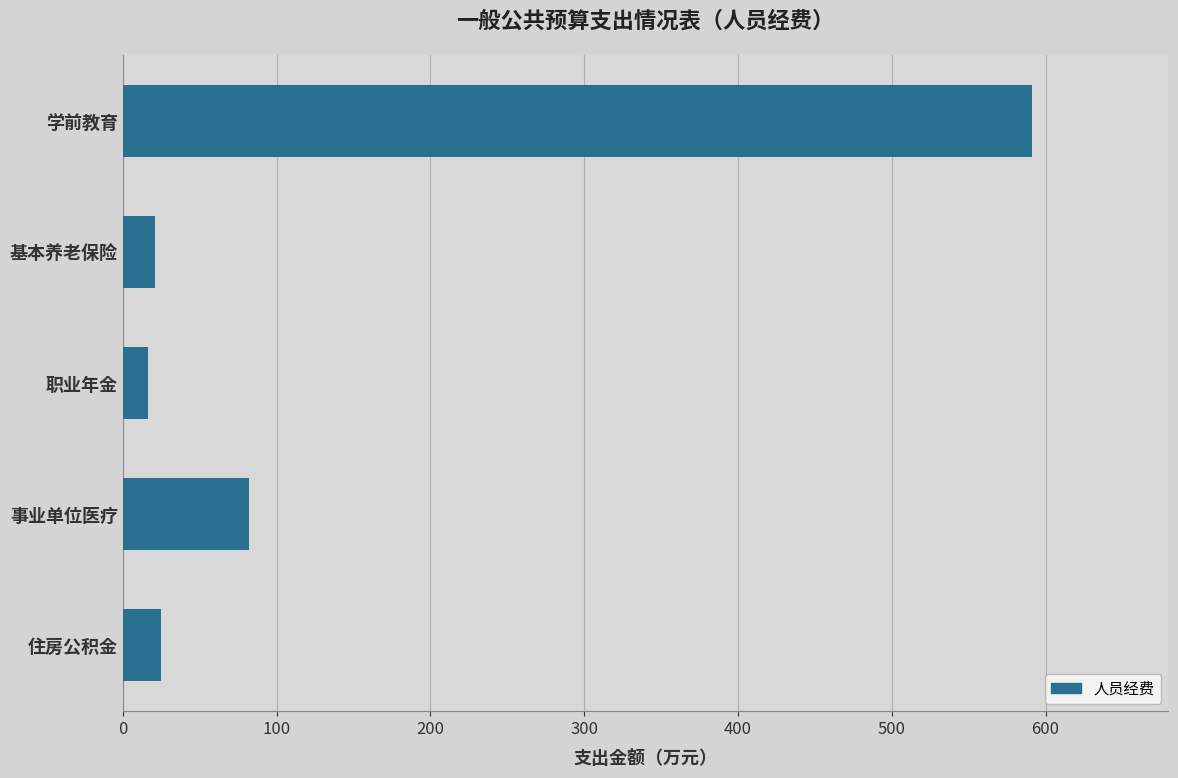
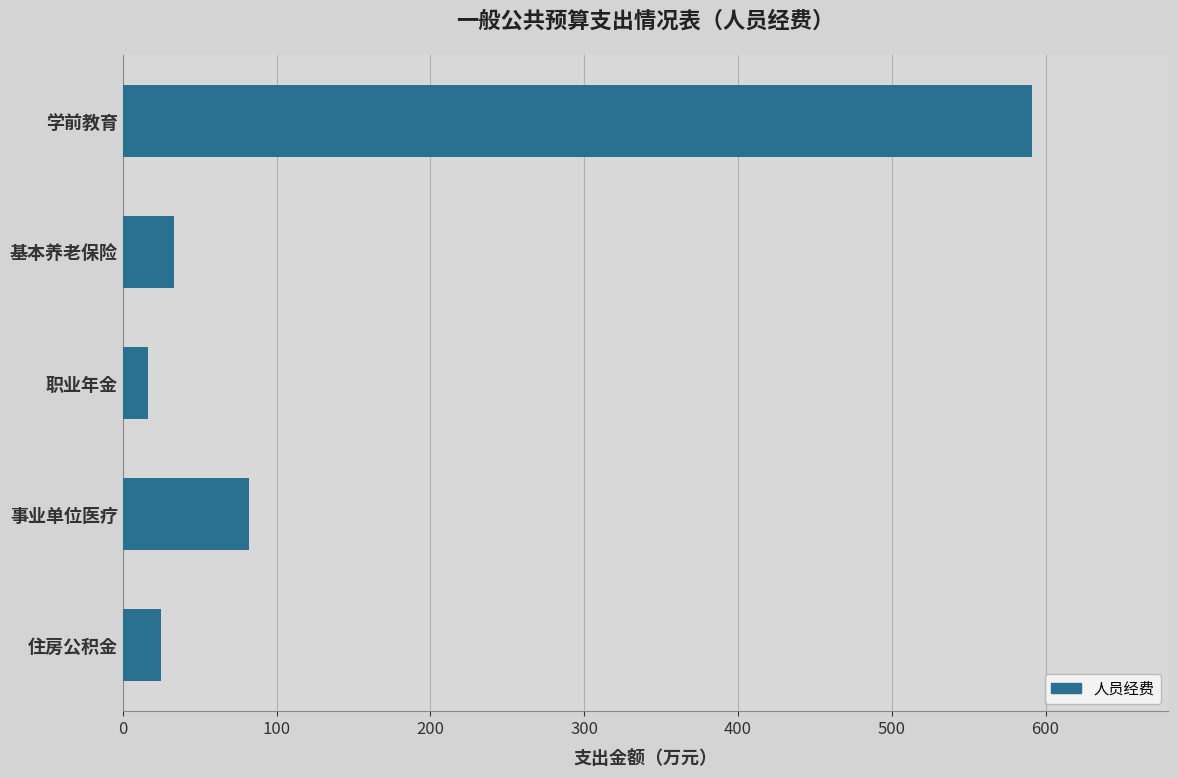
基本养老保险: 21 -> 33
